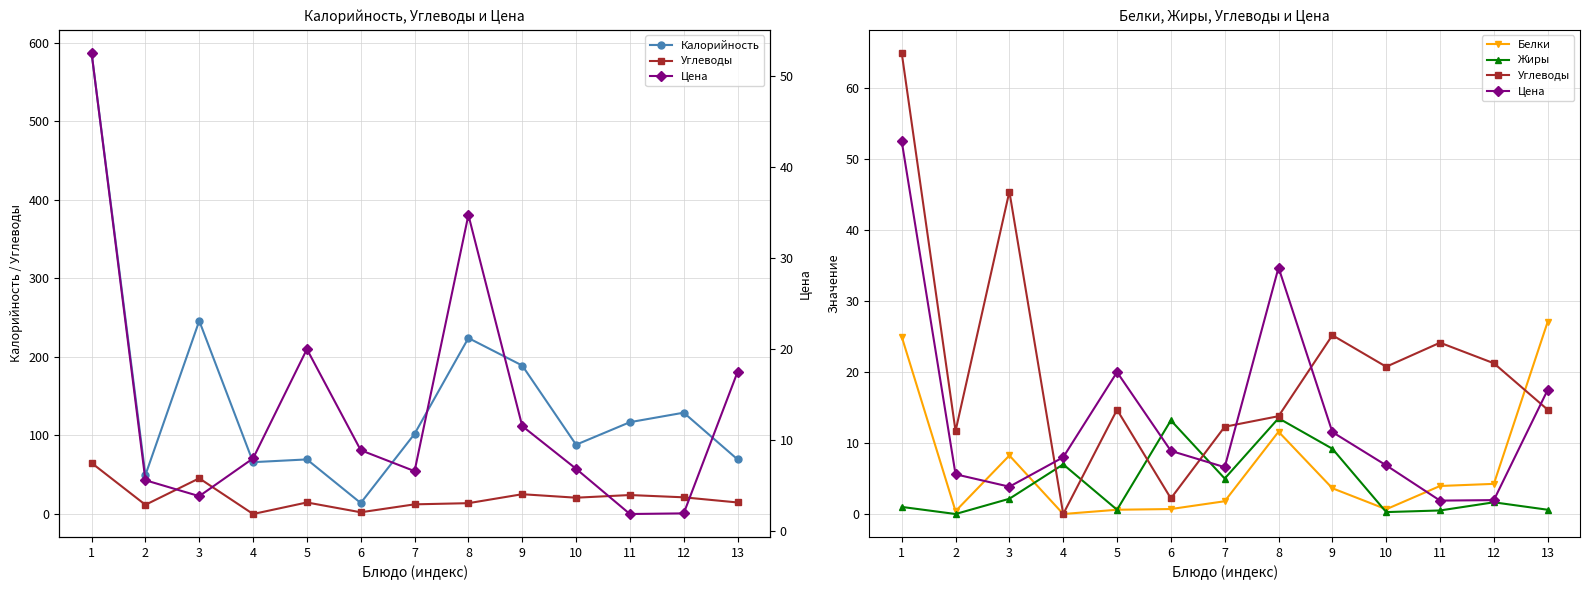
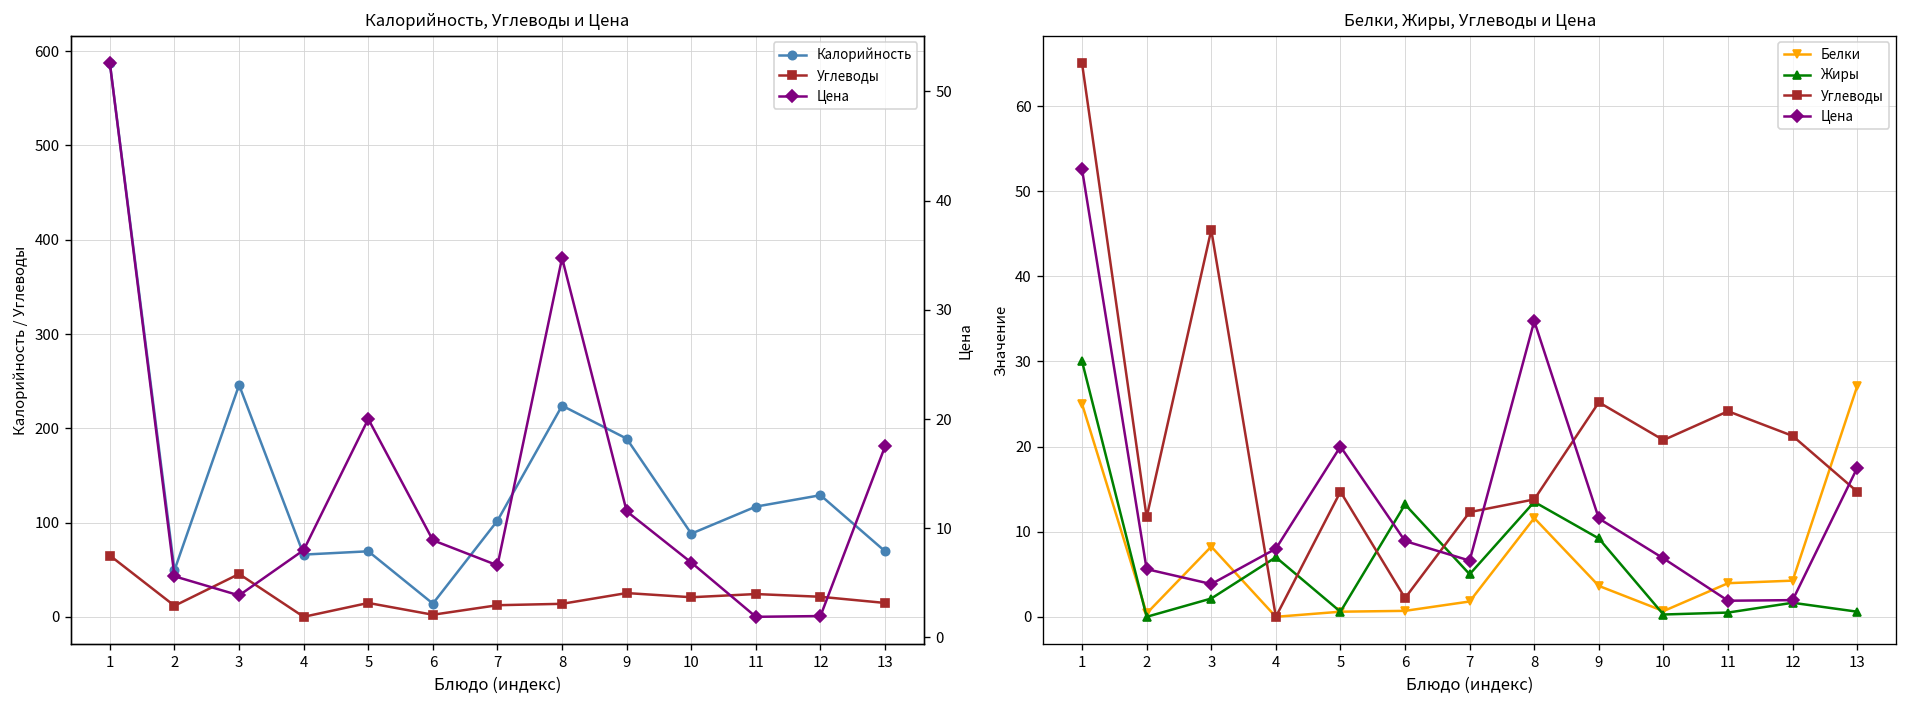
Белки, Жиры, Углеводы и Цена, Жиры, 1: 1 -> 30
